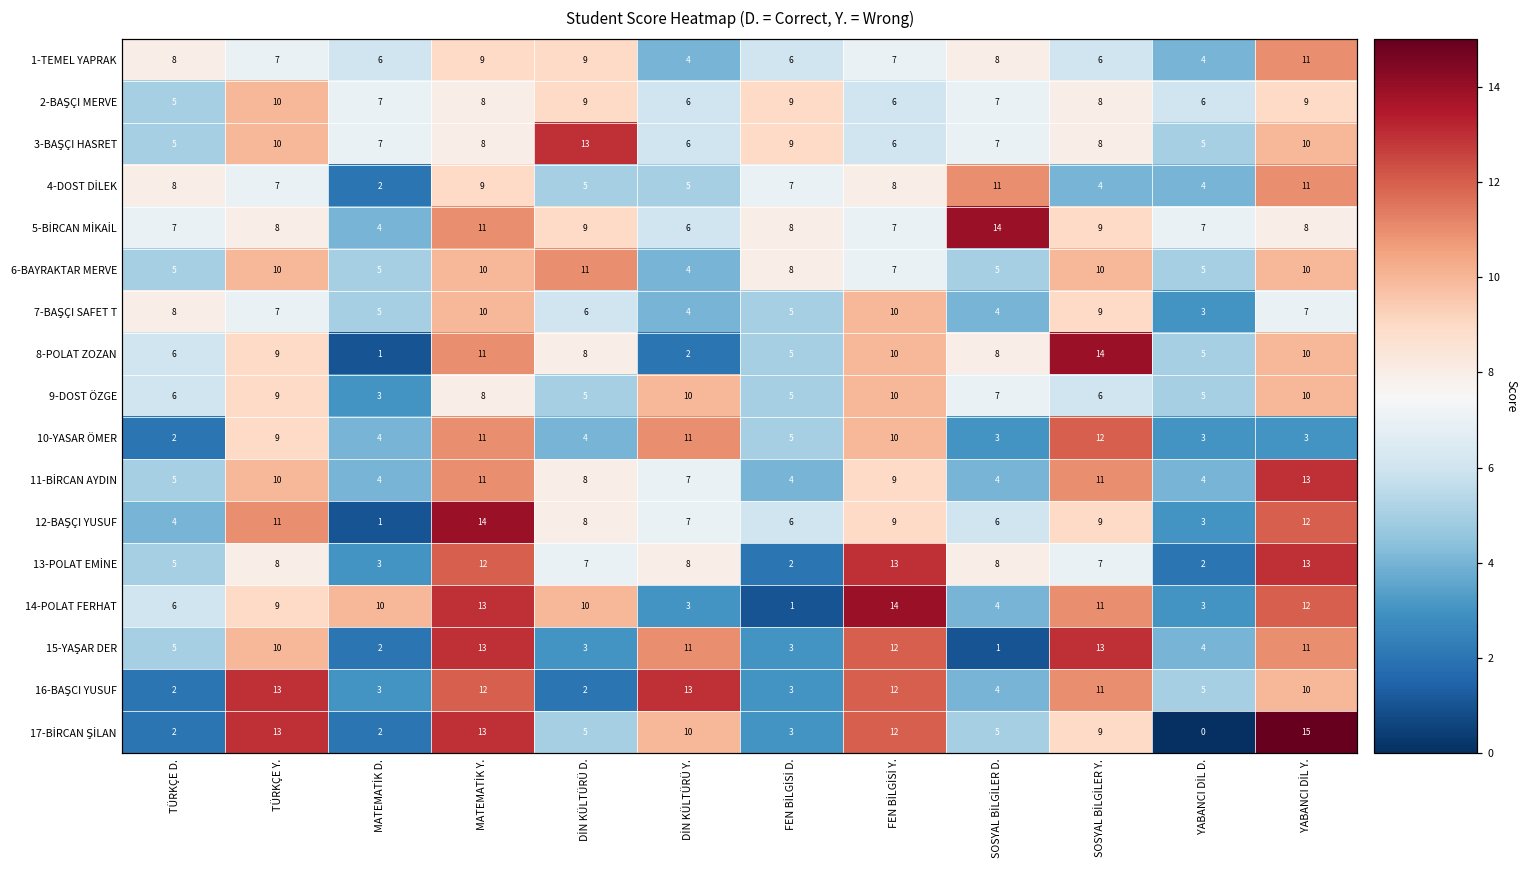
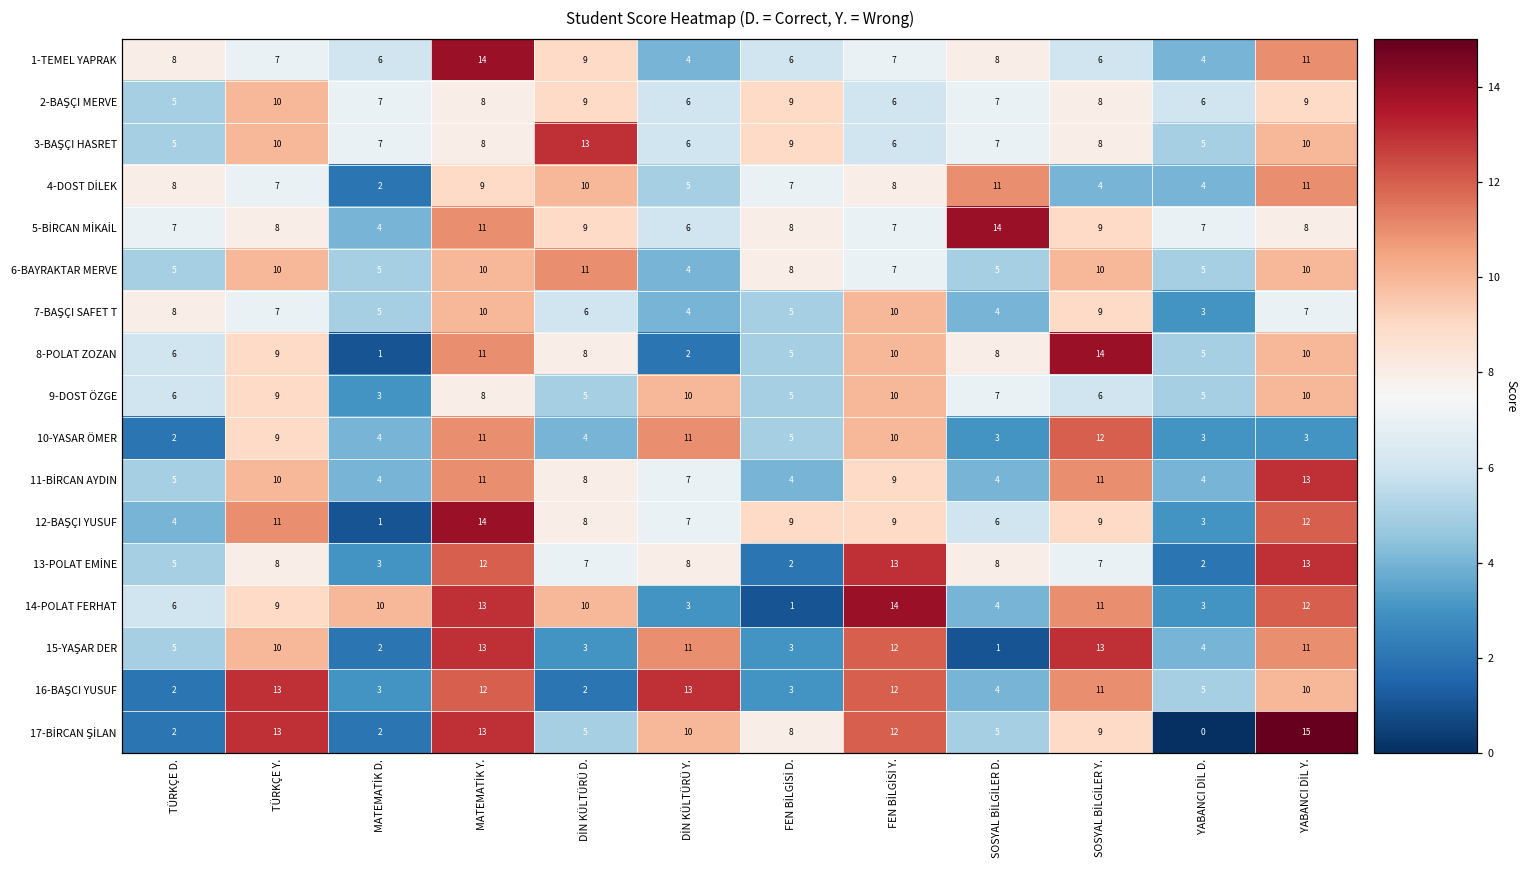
1-TEMEL YAPRAK, MATEMATİK Y.: 9 -> 14
4-DOST DİLEK, DİN KÜLTÜRÜ D.: 5 -> 10
12-BAŞÇI YUSUF, FEN BİLGİSİ D.: 6 -> 9
17-BİRCAN ŞİLAN, FEN BİLGİSİ D.: 3 -> 8
